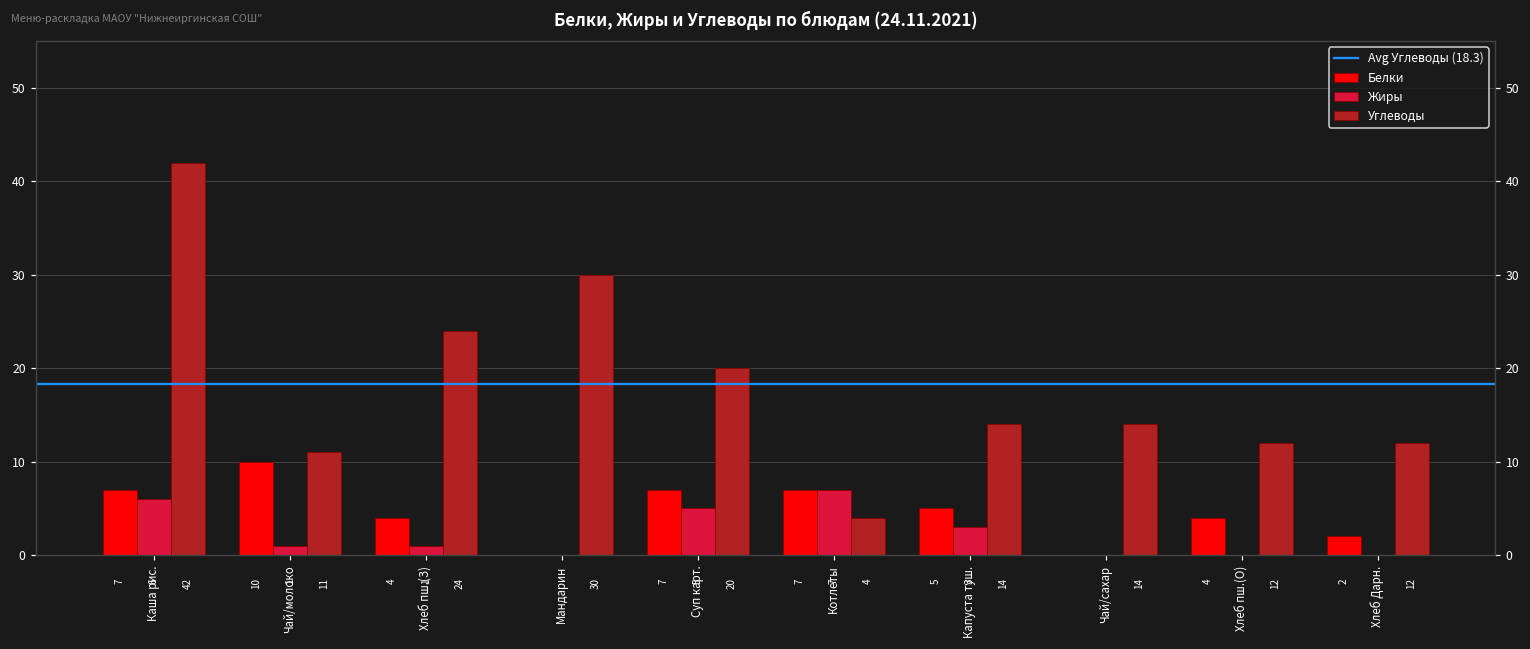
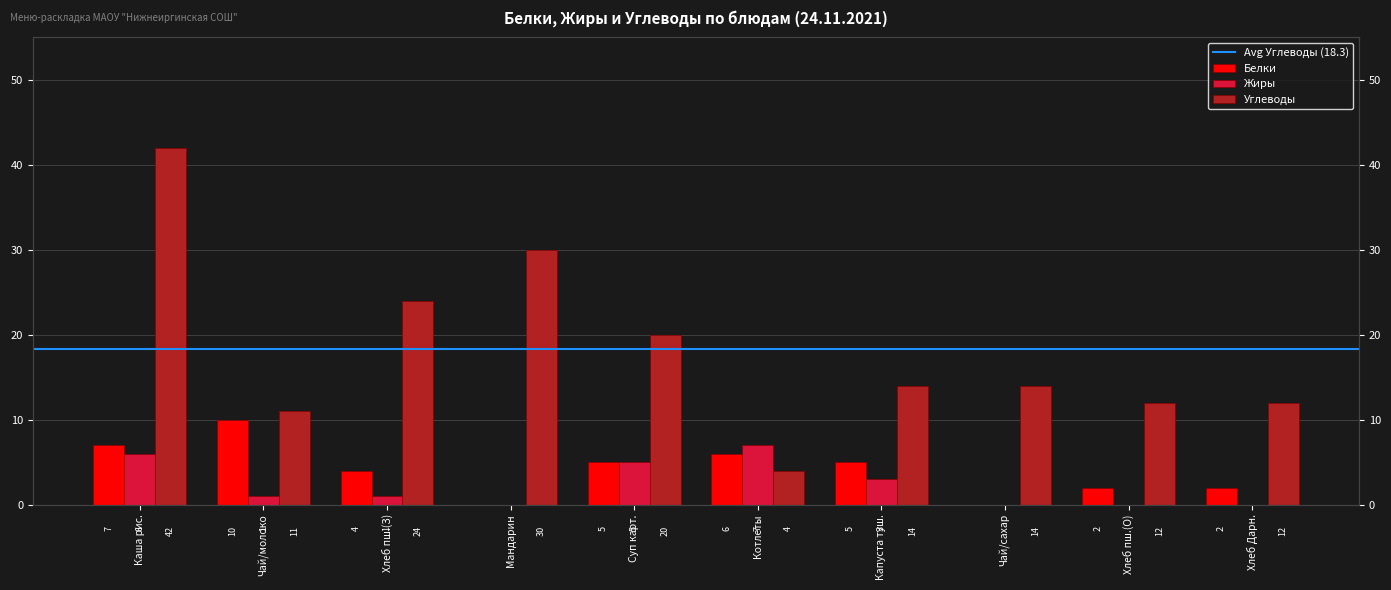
Белки, Суп карт.: 7 -> 5
Белки, Котлеты: 7 -> 6
Белки, Хлеб пш.(О): 4 -> 2
